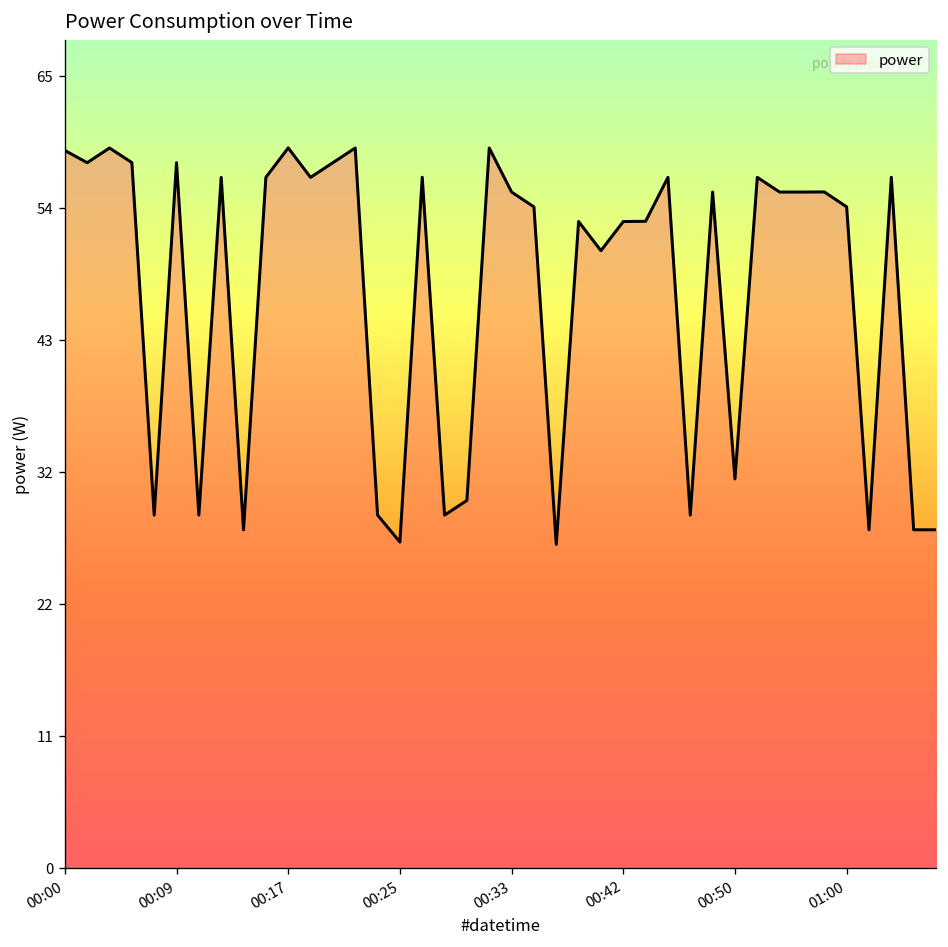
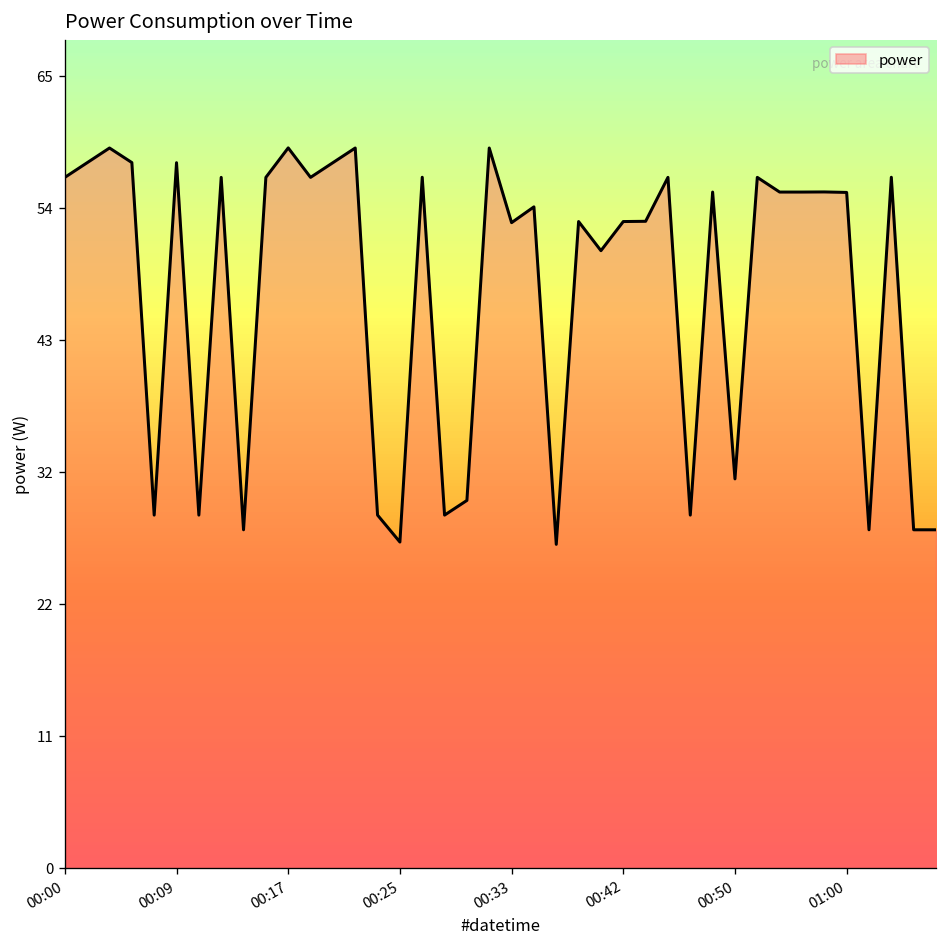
00:00: 58.6 -> 56.4
00:33: 55.2 -> 52.7
01:00: 54.0 -> 55.2
